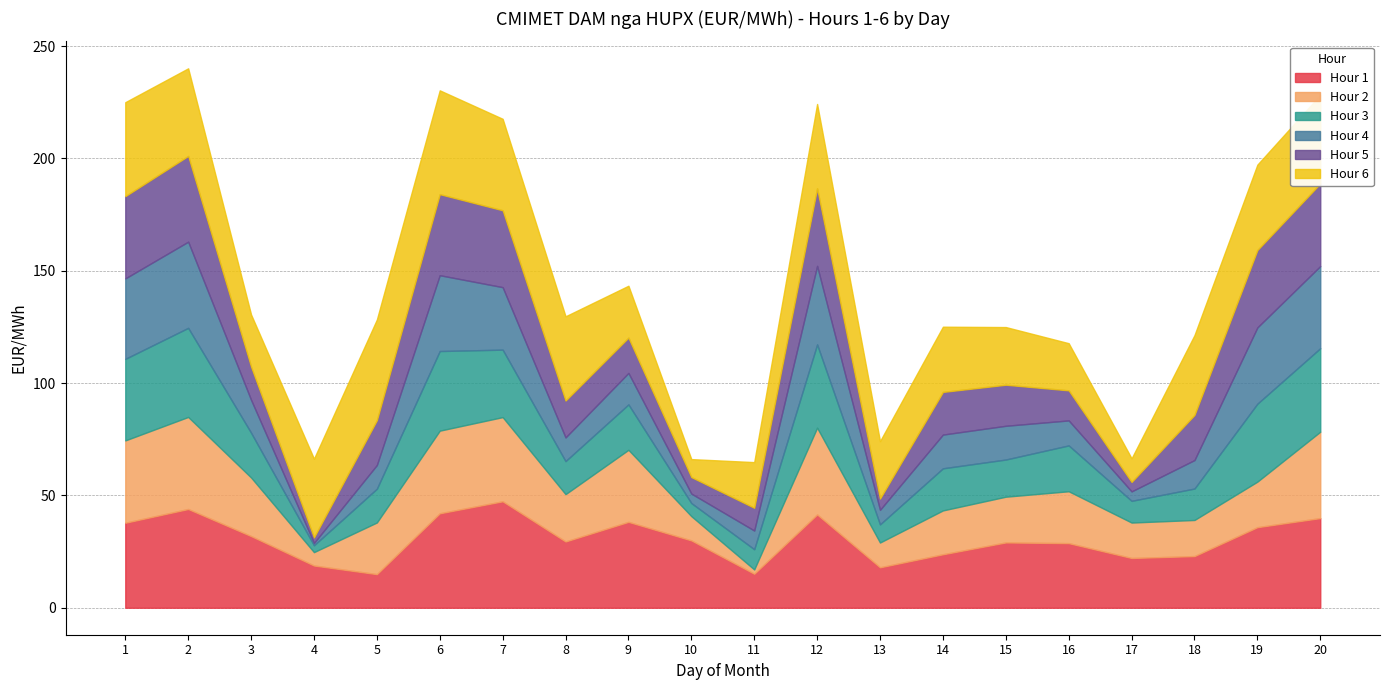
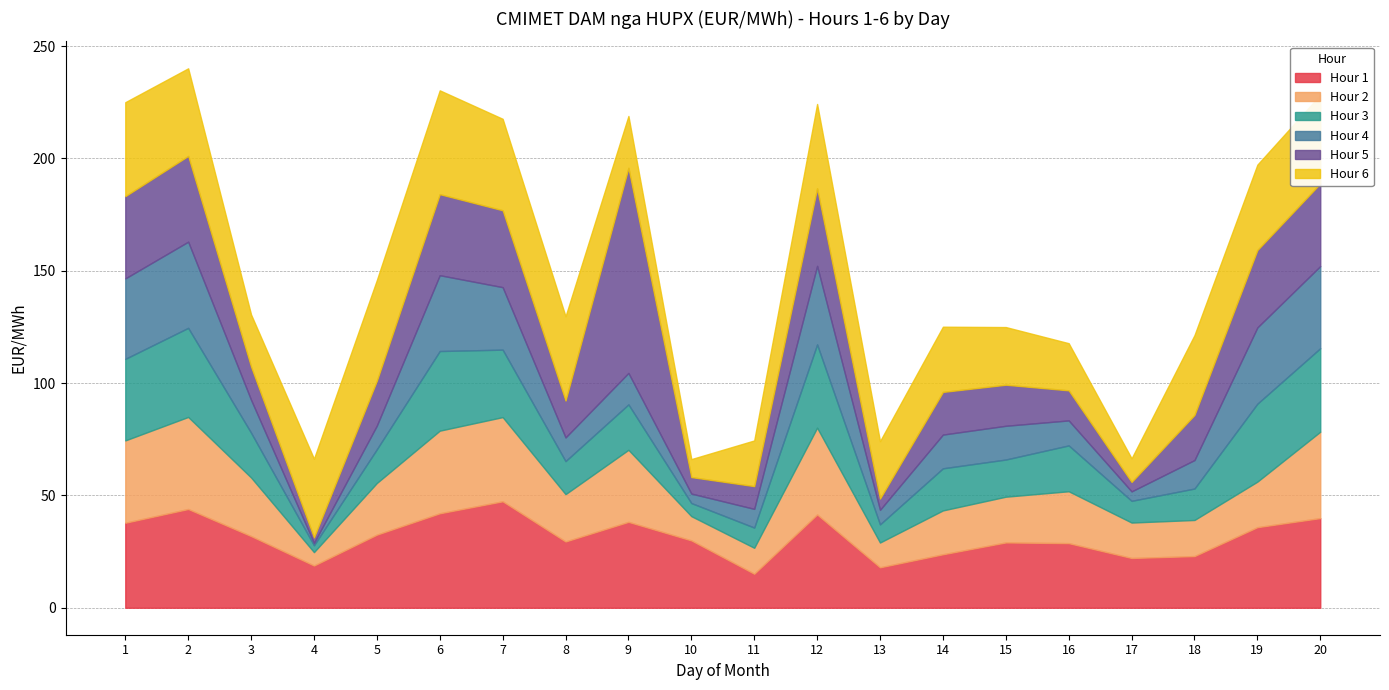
Hour 1, 5: 15 -> 33
Hour 5, 9: 16 -> 91
Hour 2, 11: 2 -> 12
